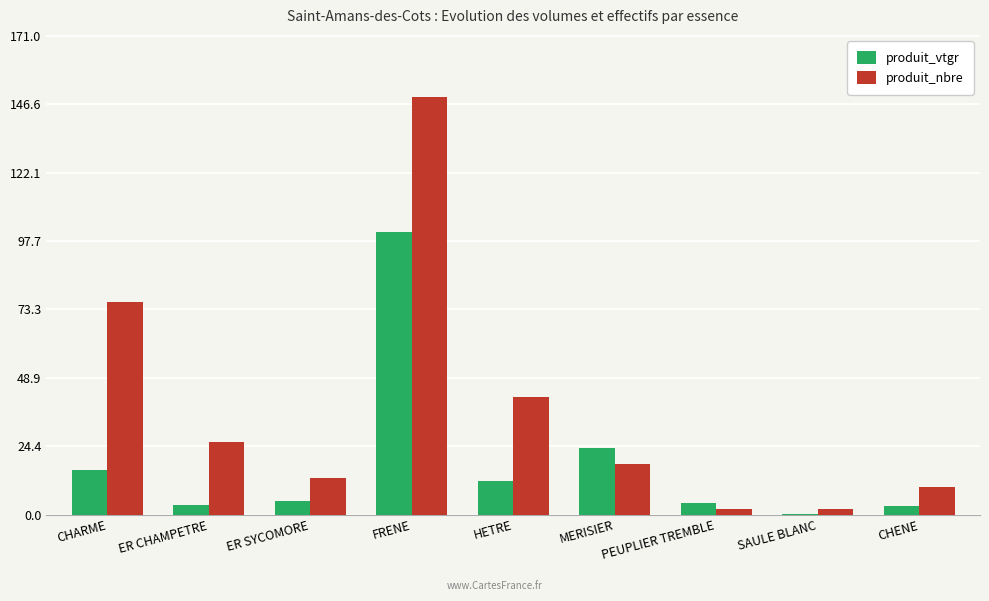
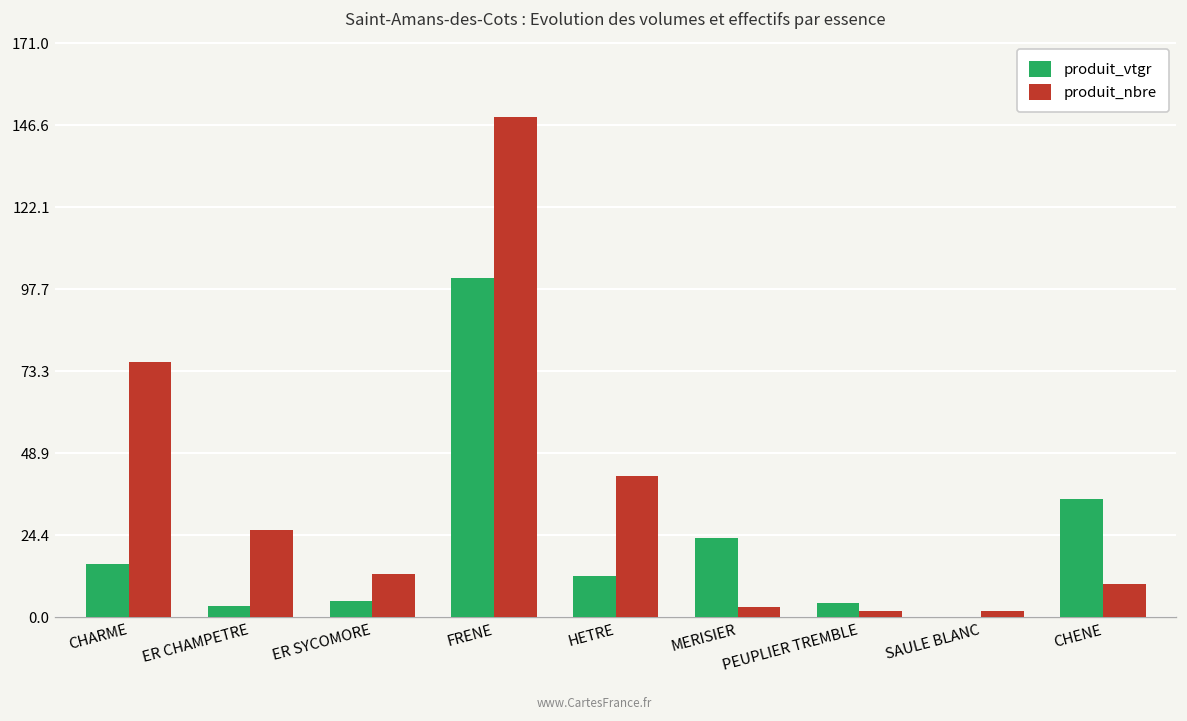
produit_nbre, MERISIER: 18 -> 3
produit_vtgr, CHENE: 3 -> 35
